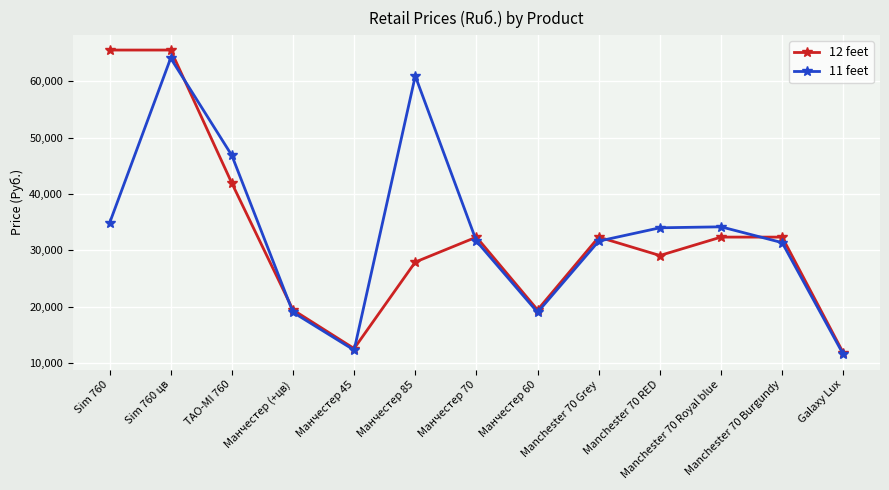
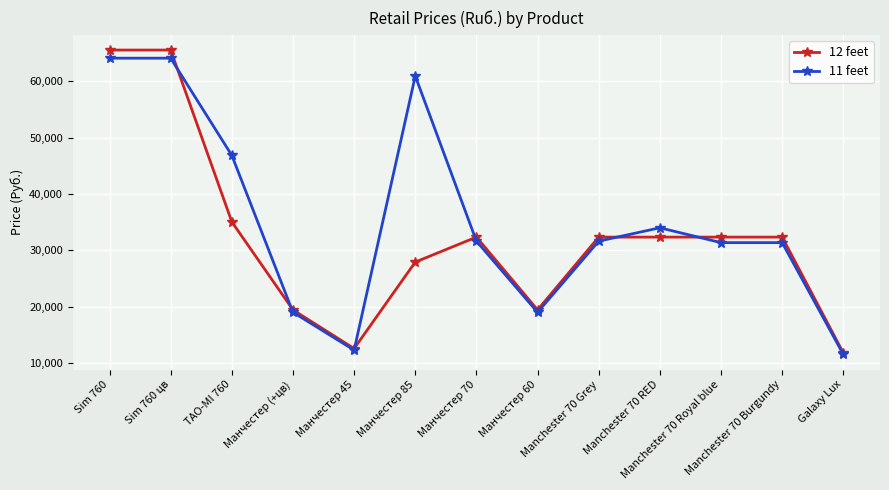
11 feet, Sim 760: 35,000 -> 64,000
12 feet, TAO-MI 760: 42,000 -> 35,000
12 feet, Manchester 70 RED: 29,000 -> 32,000
11 feet, Manchester 70 Royal blue: 34,000 -> 31,000
